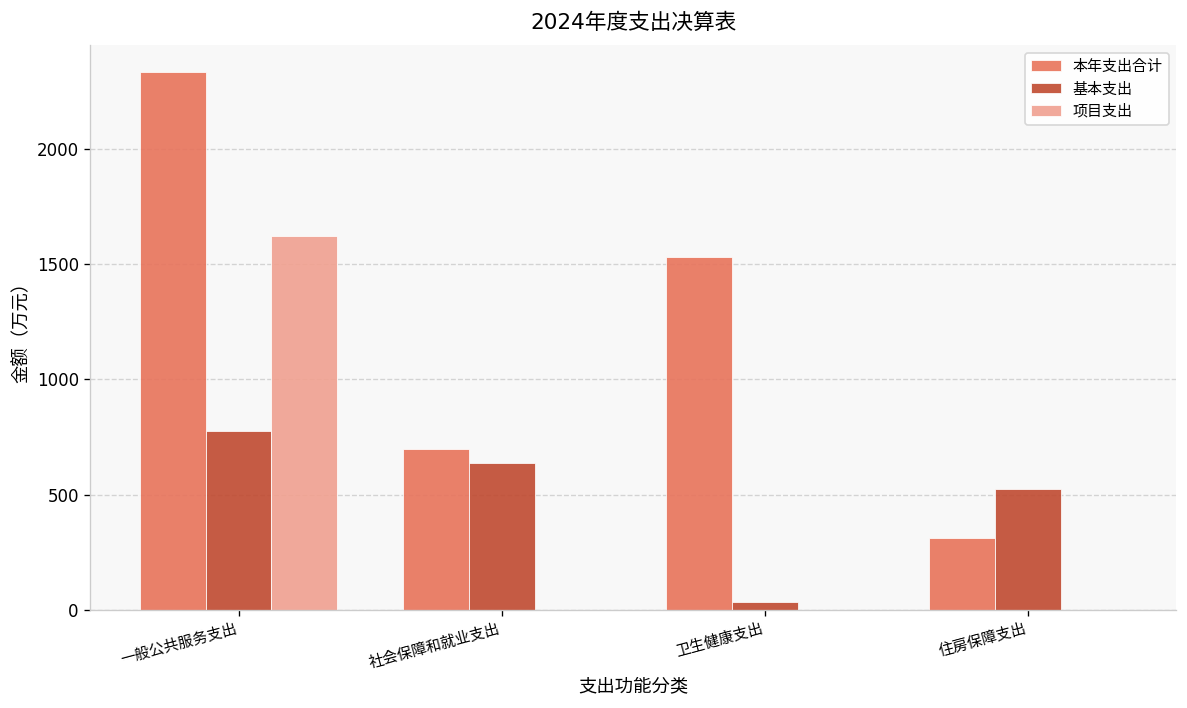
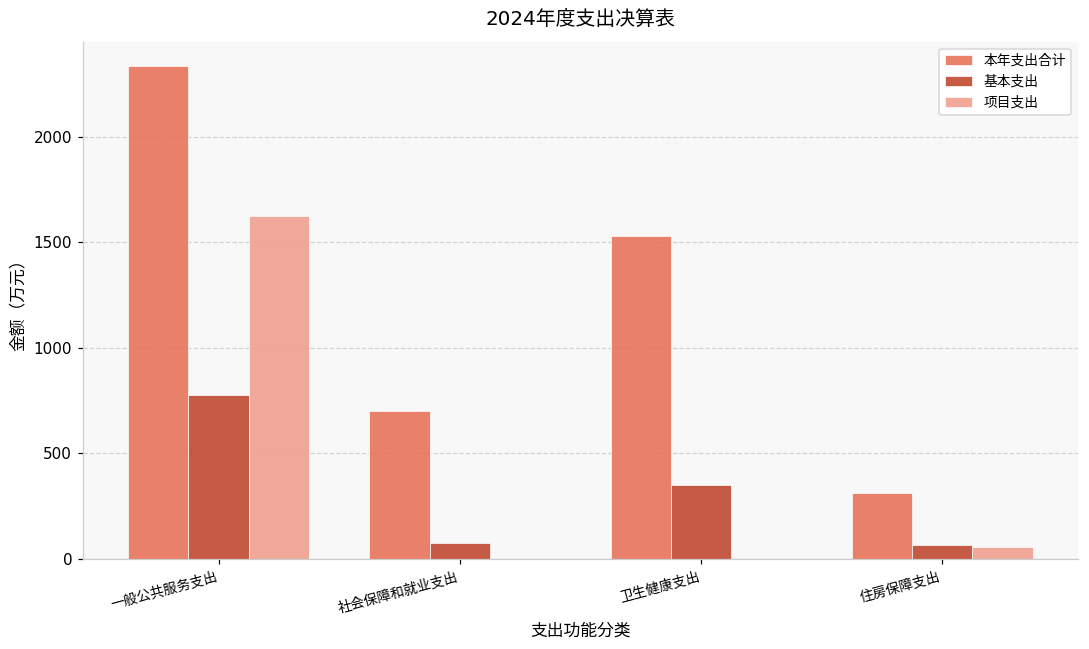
基本支出, 社会保障和就业支出: 640 -> 80
基本支出, 卫生健康支出: 30 -> 350
基本支出, 住房保障支出: 520 -> 60
项目支出, 住房保障支出: 0 -> 50
